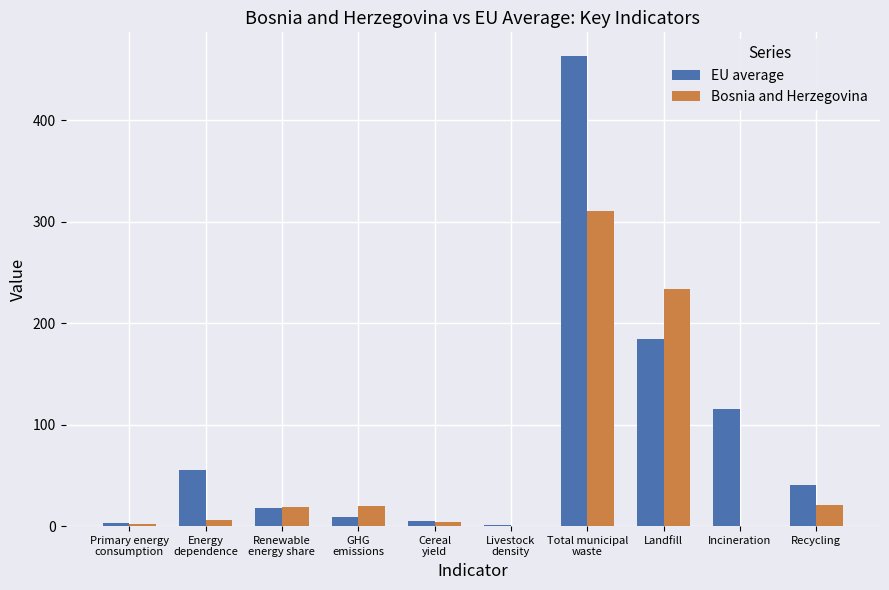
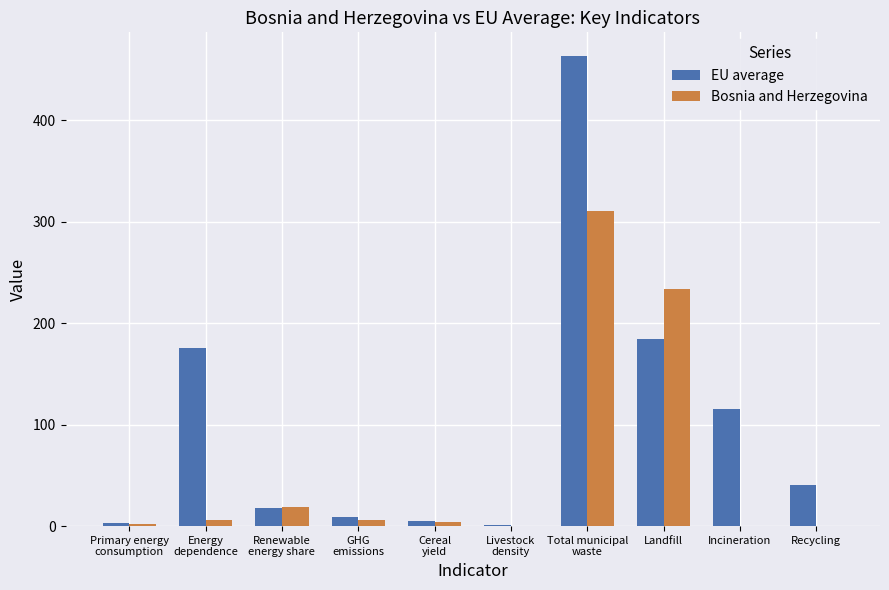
EU average, Energy dependence: 55 -> 175
Bosnia and Herzegovina, GHG emissions: 19 -> 6
Bosnia and Herzegovina, Recycling: 21 -> 0
